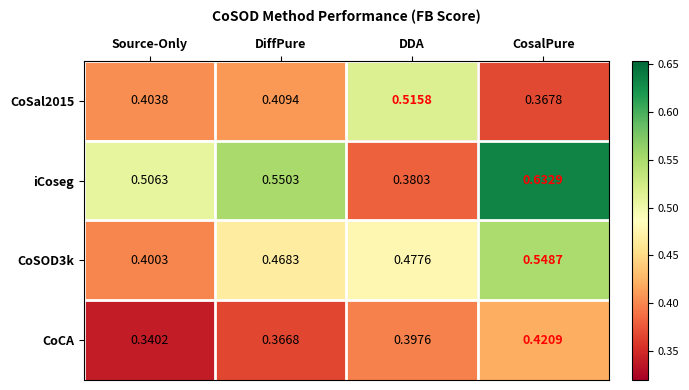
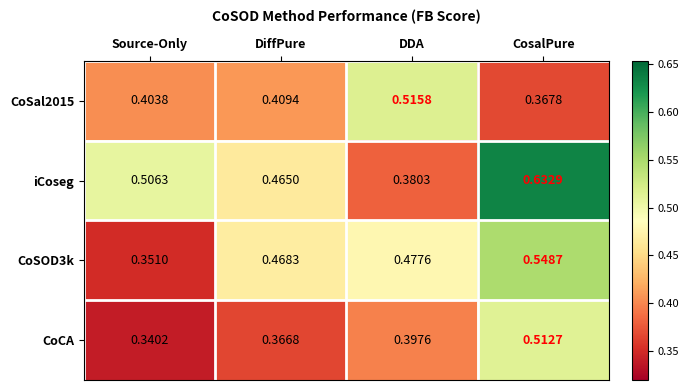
iCoseg, DiffPure: 0.5503 -> 0.4650
CoSOD3k, Source-Only: 0.4003 -> 0.3510
CoCA, CosalPure: 0.4209 -> 0.5127
